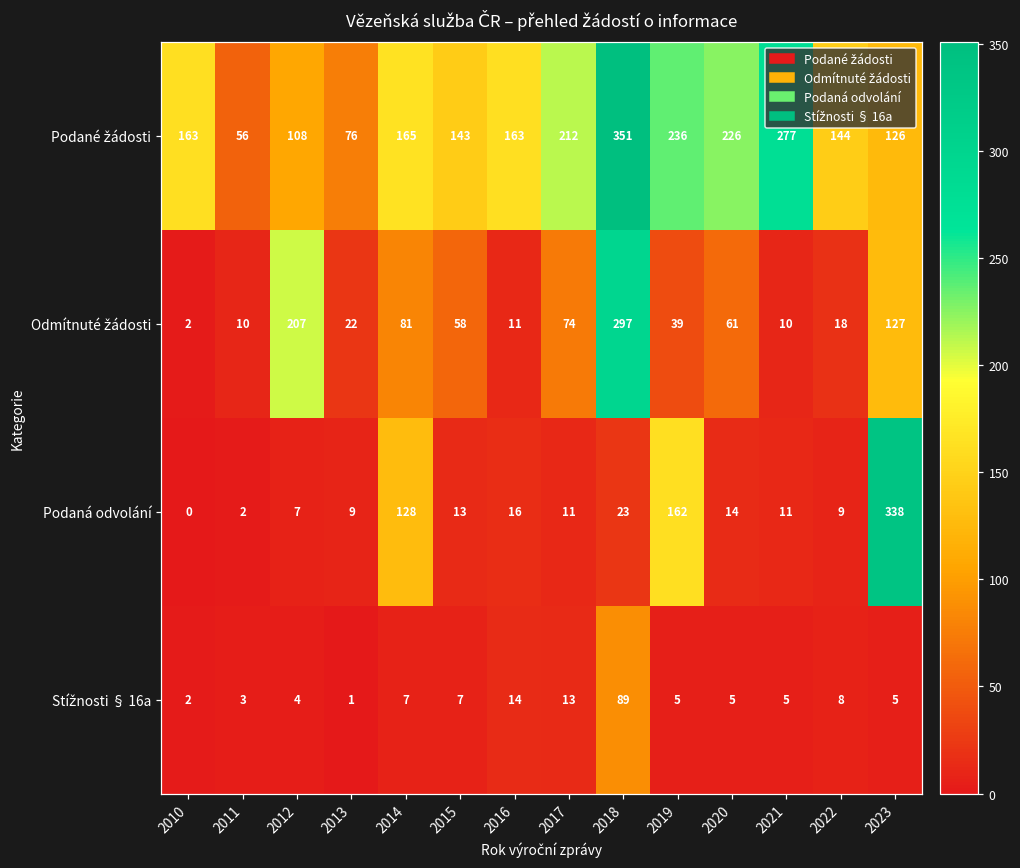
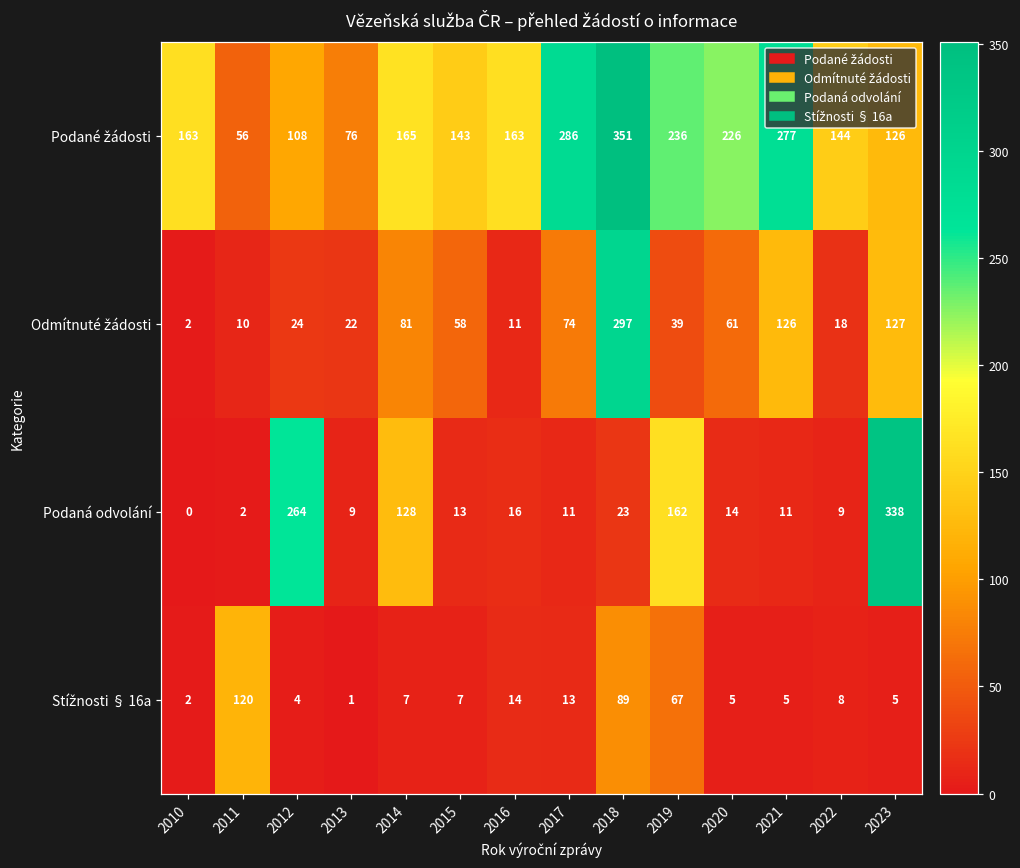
Podané žádosti, 2017: 212 -> 286
Odmítnuté žádosti, 2012: 207 -> 24
Odmítnuté žádosti, 2021: 10 -> 126
Podaná odvolání, 2012: 7 -> 264
Stížnosti § 16a, 2011: 3 -> 120
Stížnosti § 16a, 2019: 5 -> 67
